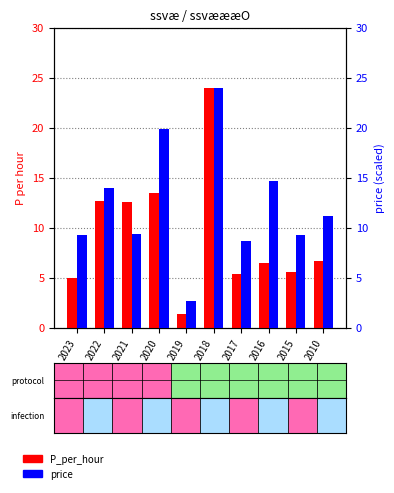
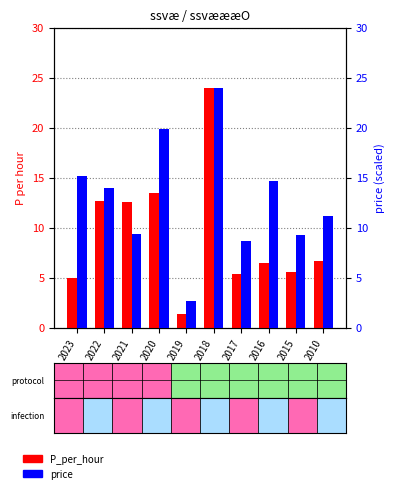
ssvæ / ssvæææO, price, 2023: 9 -> 15
